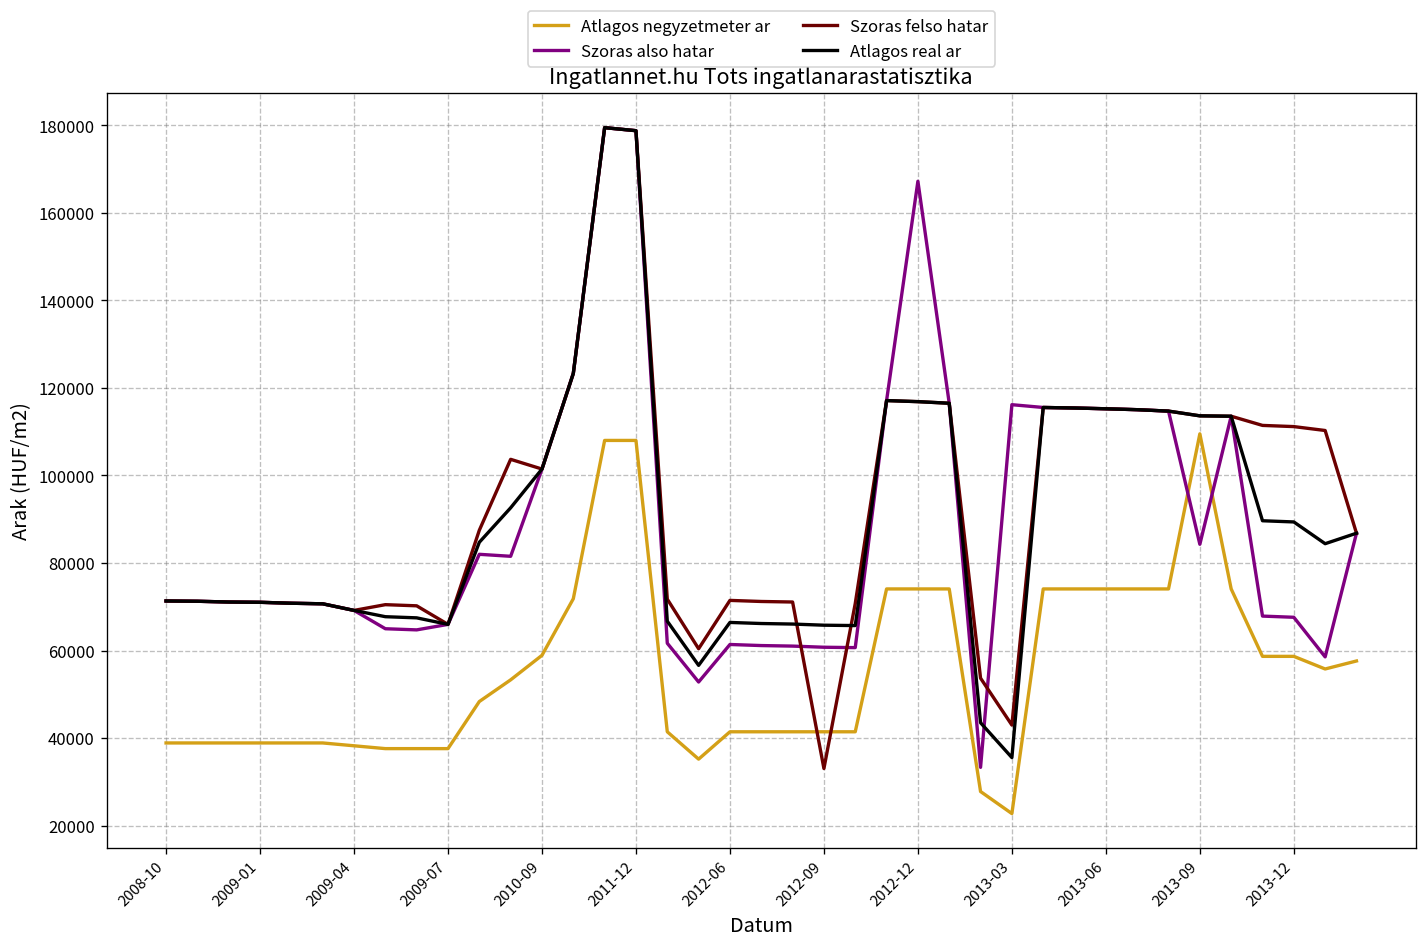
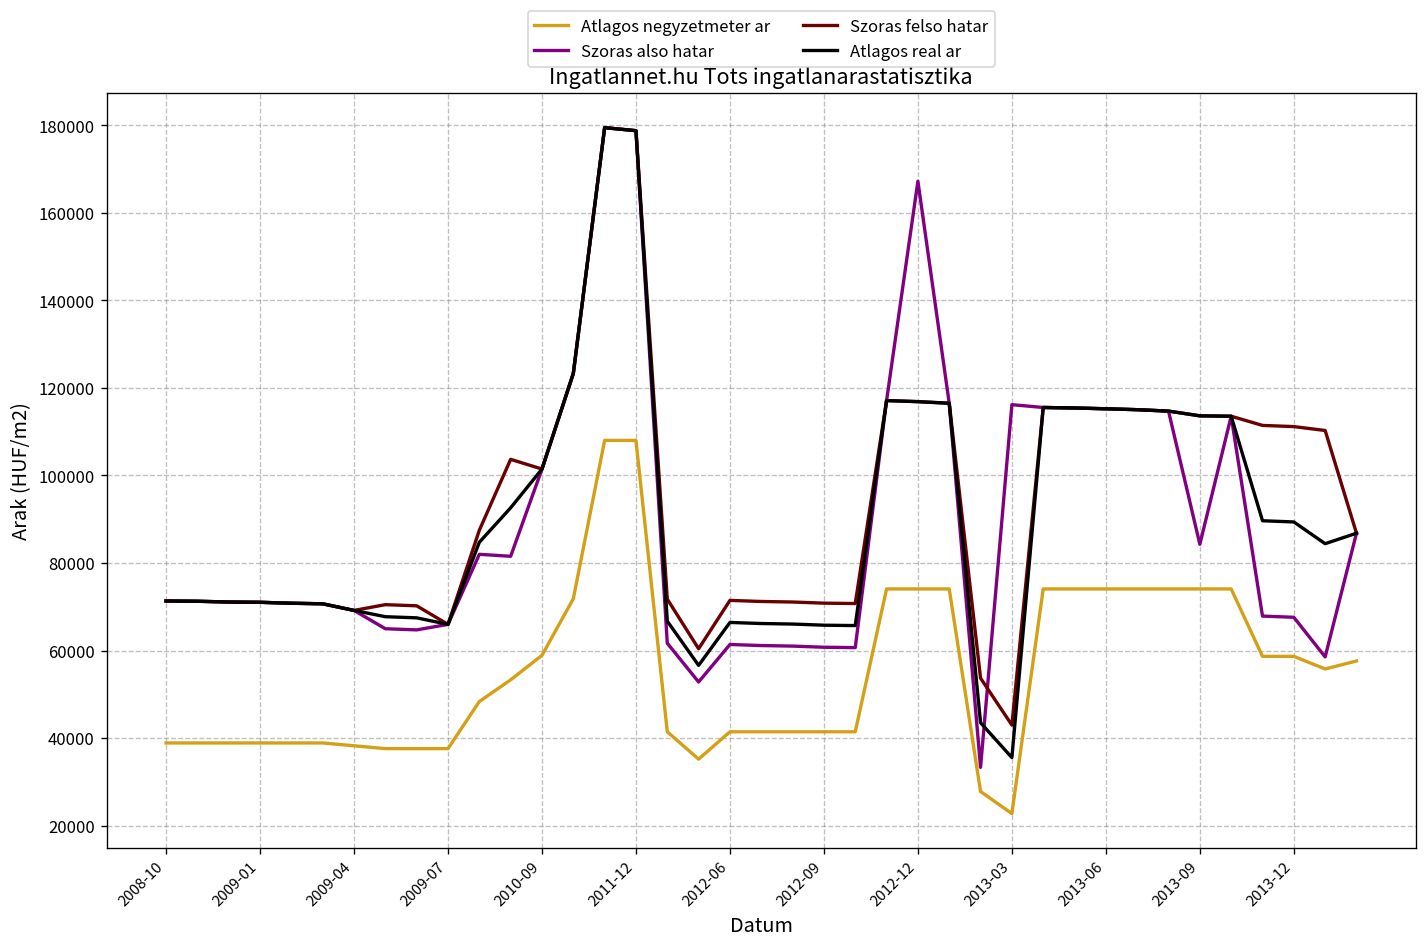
Szoras felso hatar, 2012-09: 33000 -> 71000
Atlagos negyzetmeter ar, 2013-09: 110000 -> 74000
